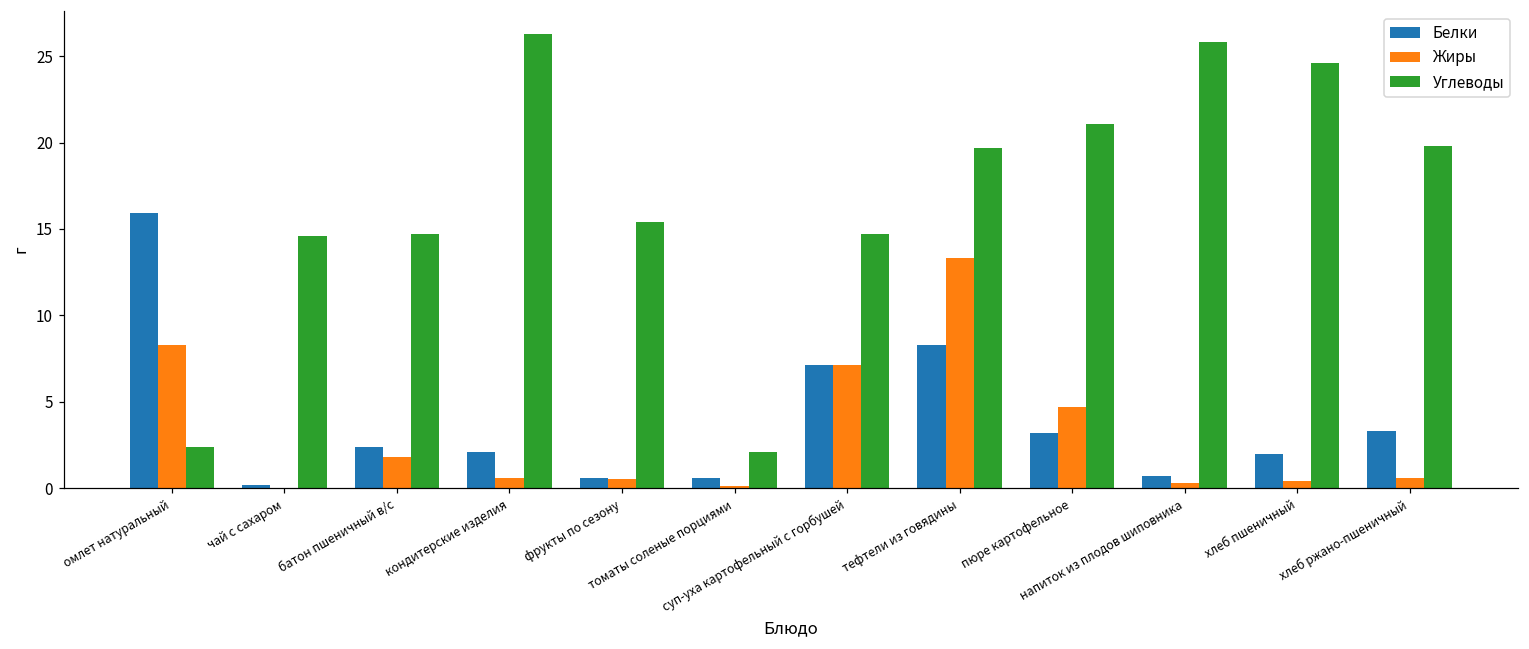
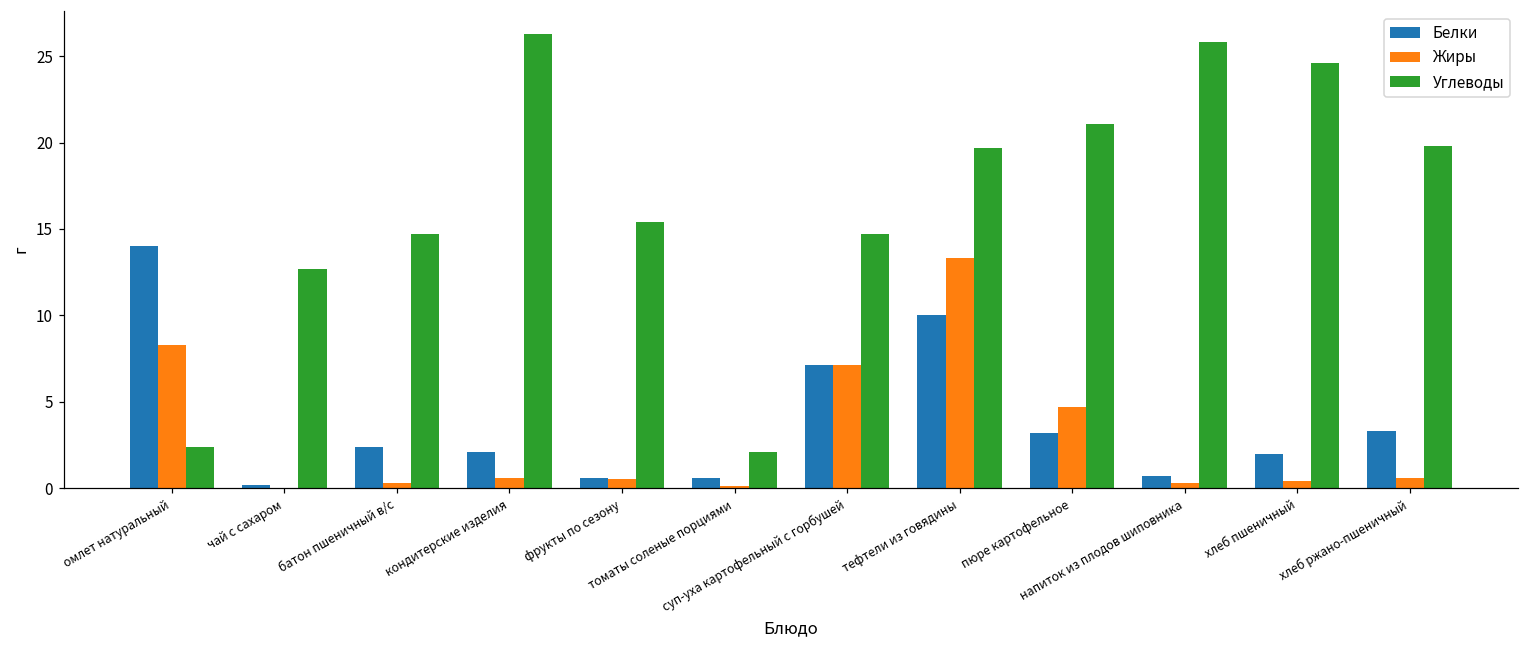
Белки, омлет натуральный: 15.9 -> 14.0
Углеводы, чай с сахаром: 14.6 -> 12.7
Жиры, батон пшеничный в/с: 1.8 -> 0.3
Белки, тефтели из говядины: 8.3 -> 10.0
